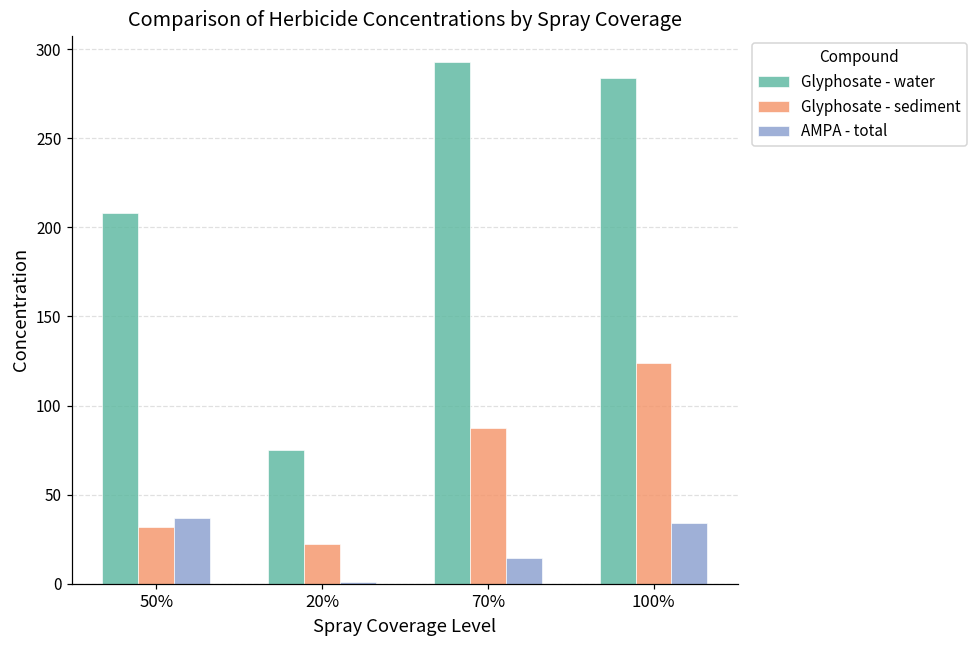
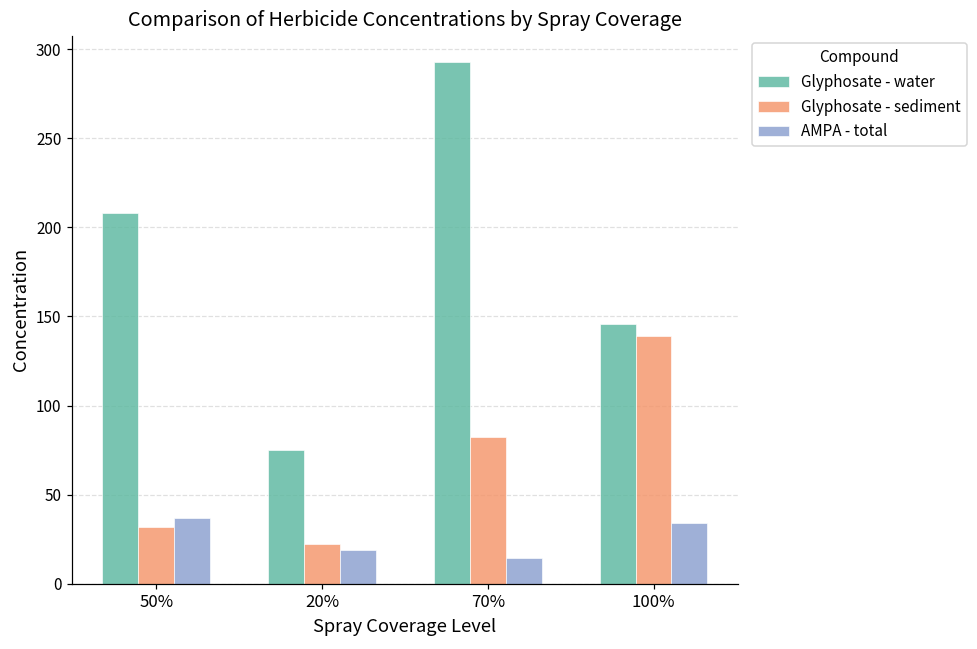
AMPA - total, 20%: 1 -> 19
Glyphosate - sediment, 70%: 88 -> 82
Glyphosate - water, 100%: 284 -> 146
Glyphosate - sediment, 100%: 124 -> 139
